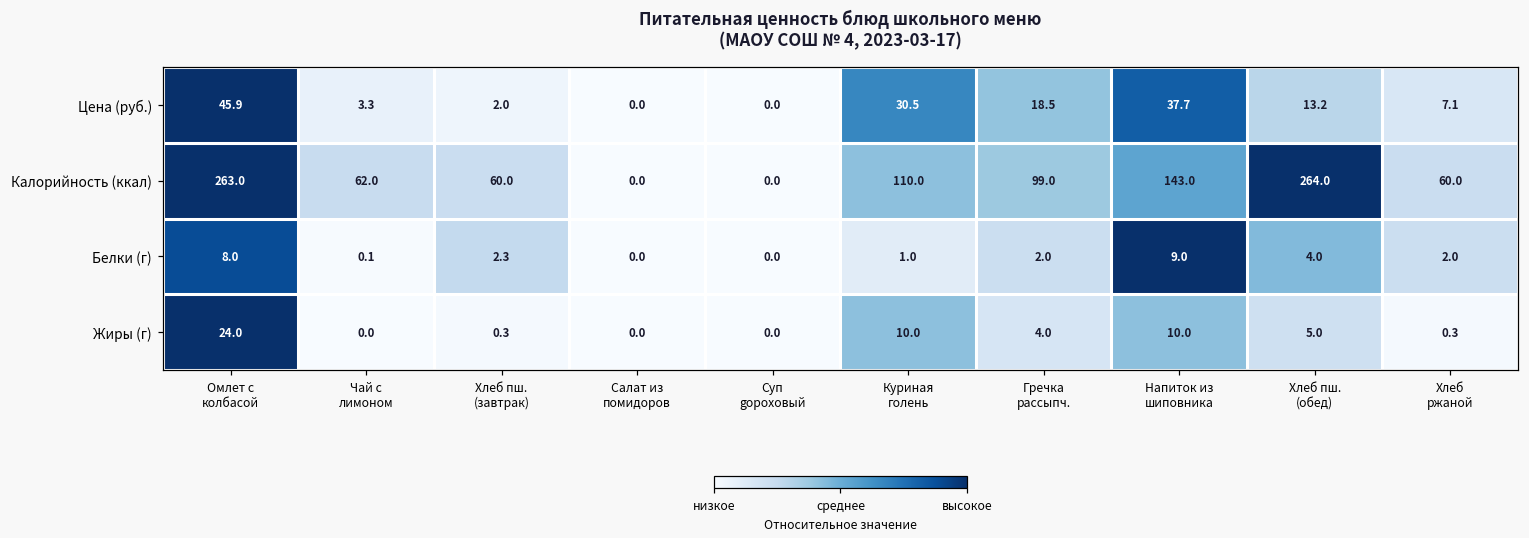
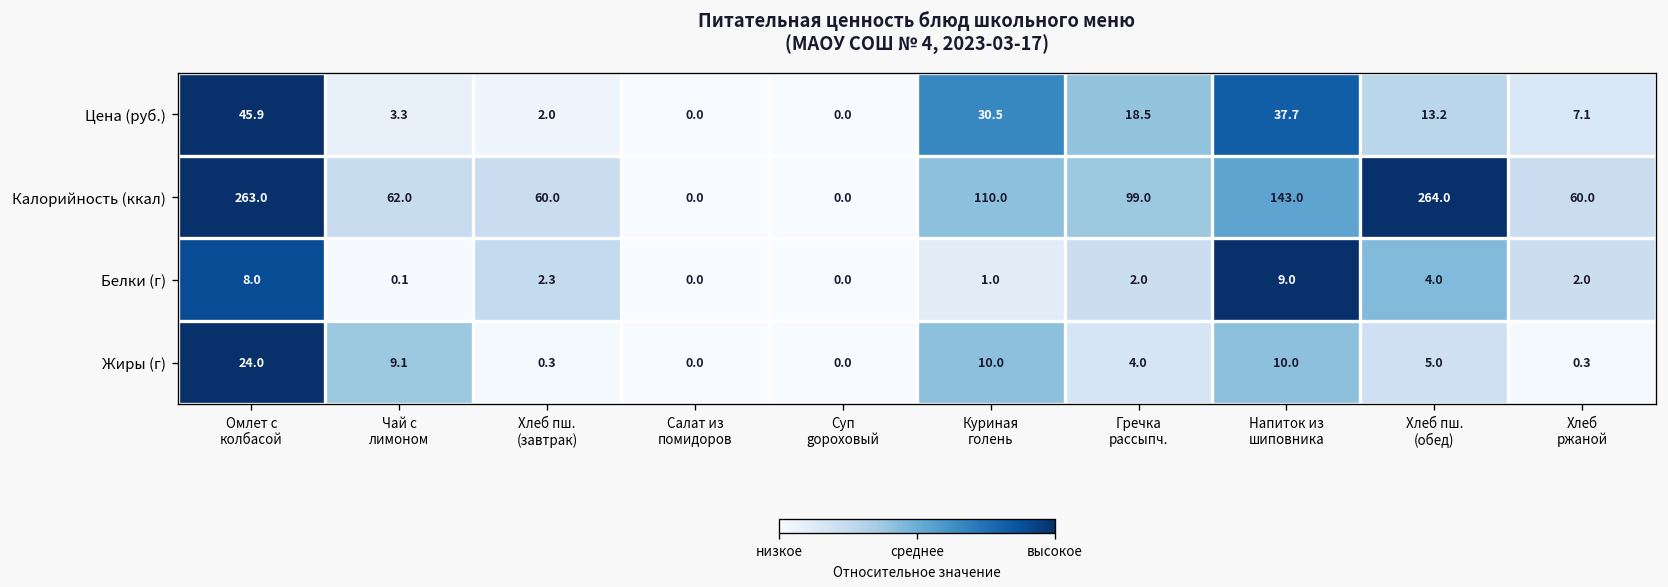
Жиры (г), Чай с лимоном: 0.0 -> 9.1
